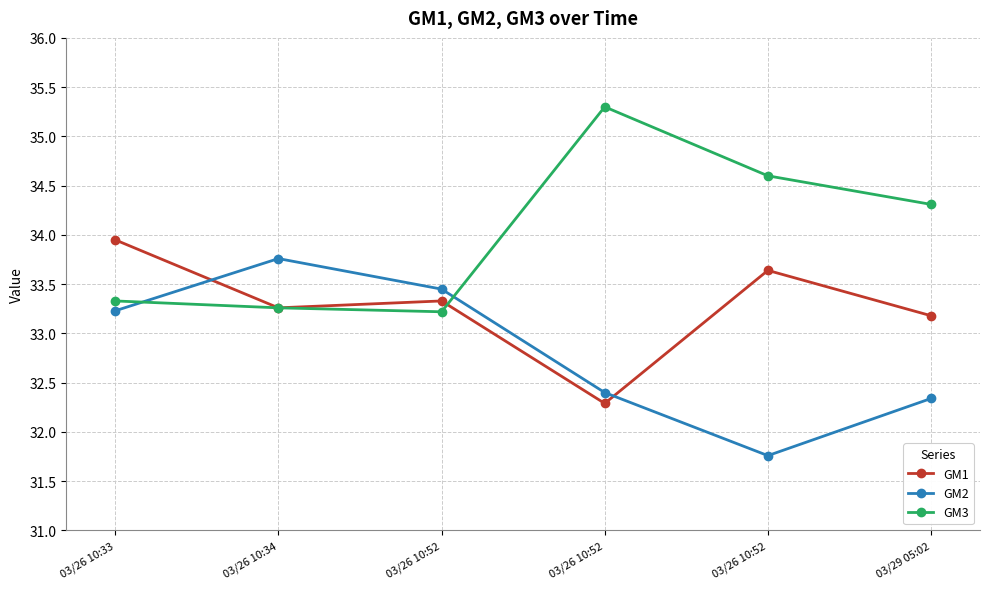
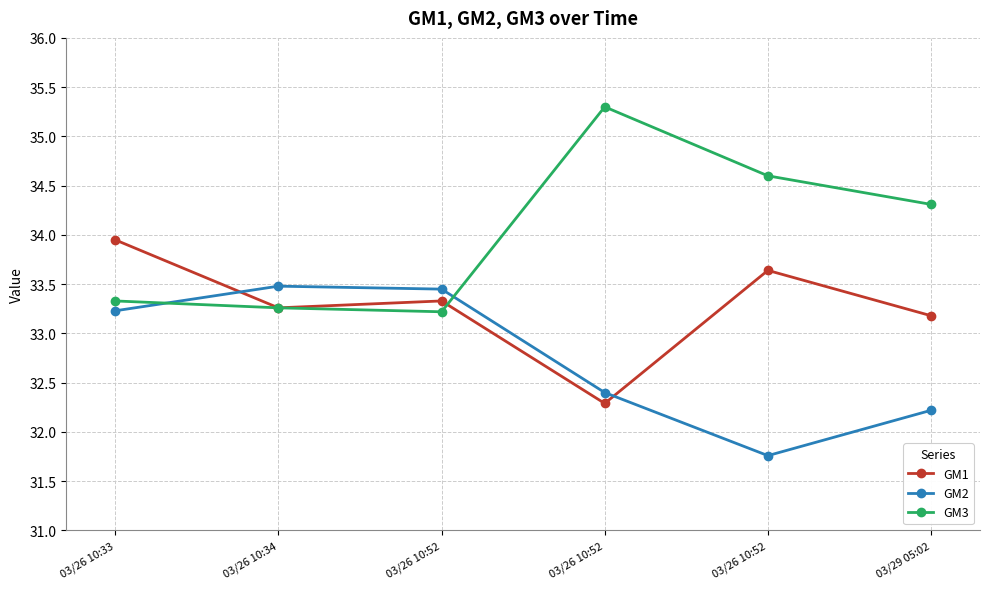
GM2, 03/26 10:34: 33.8 -> 33.5
GM2, 03/29 05:02: 32.3 -> 32.2
